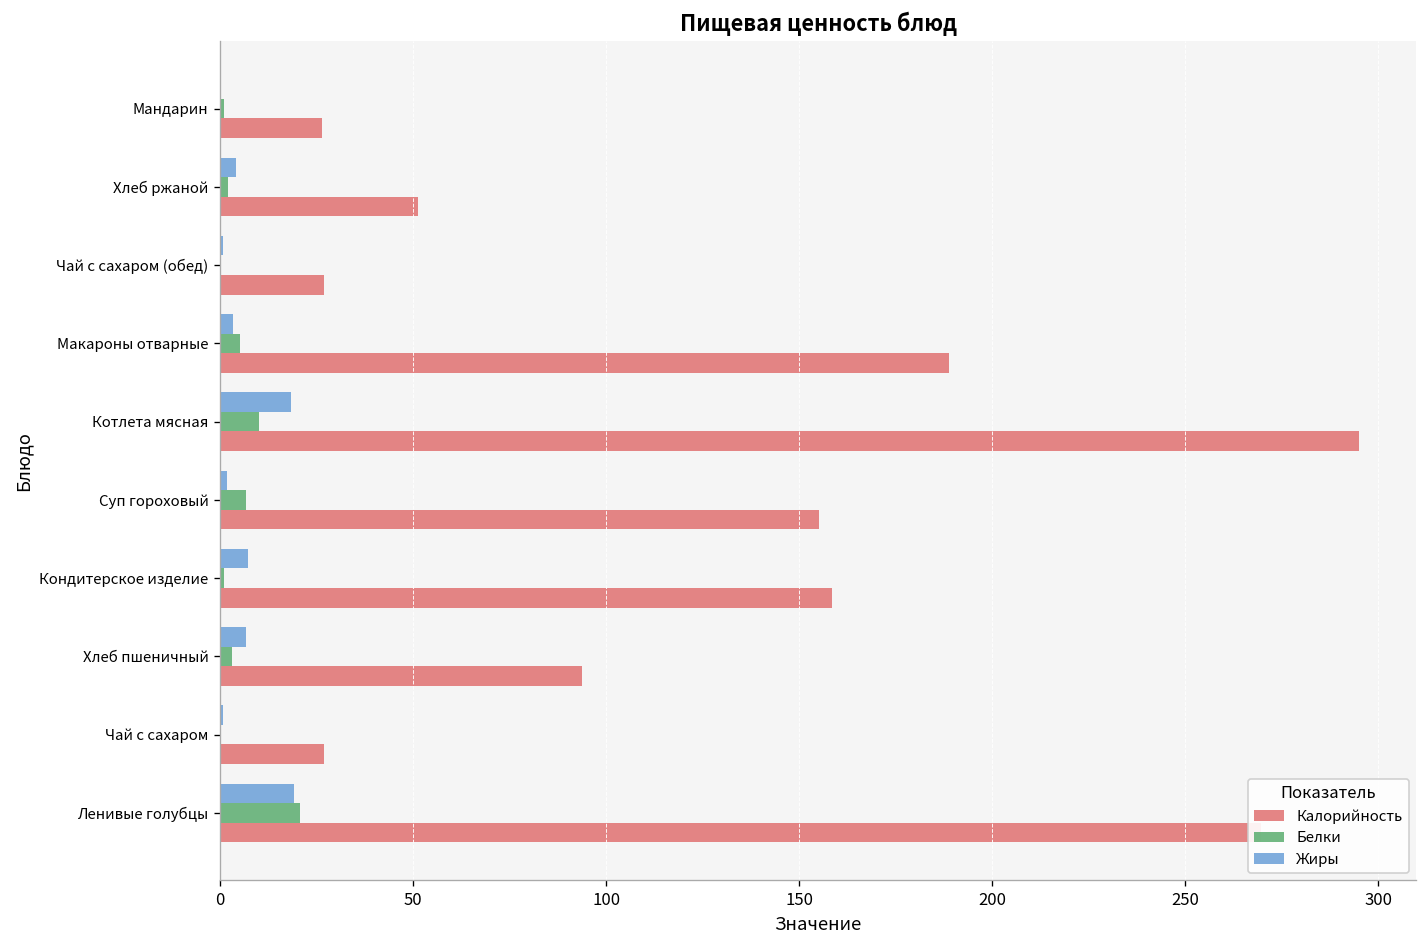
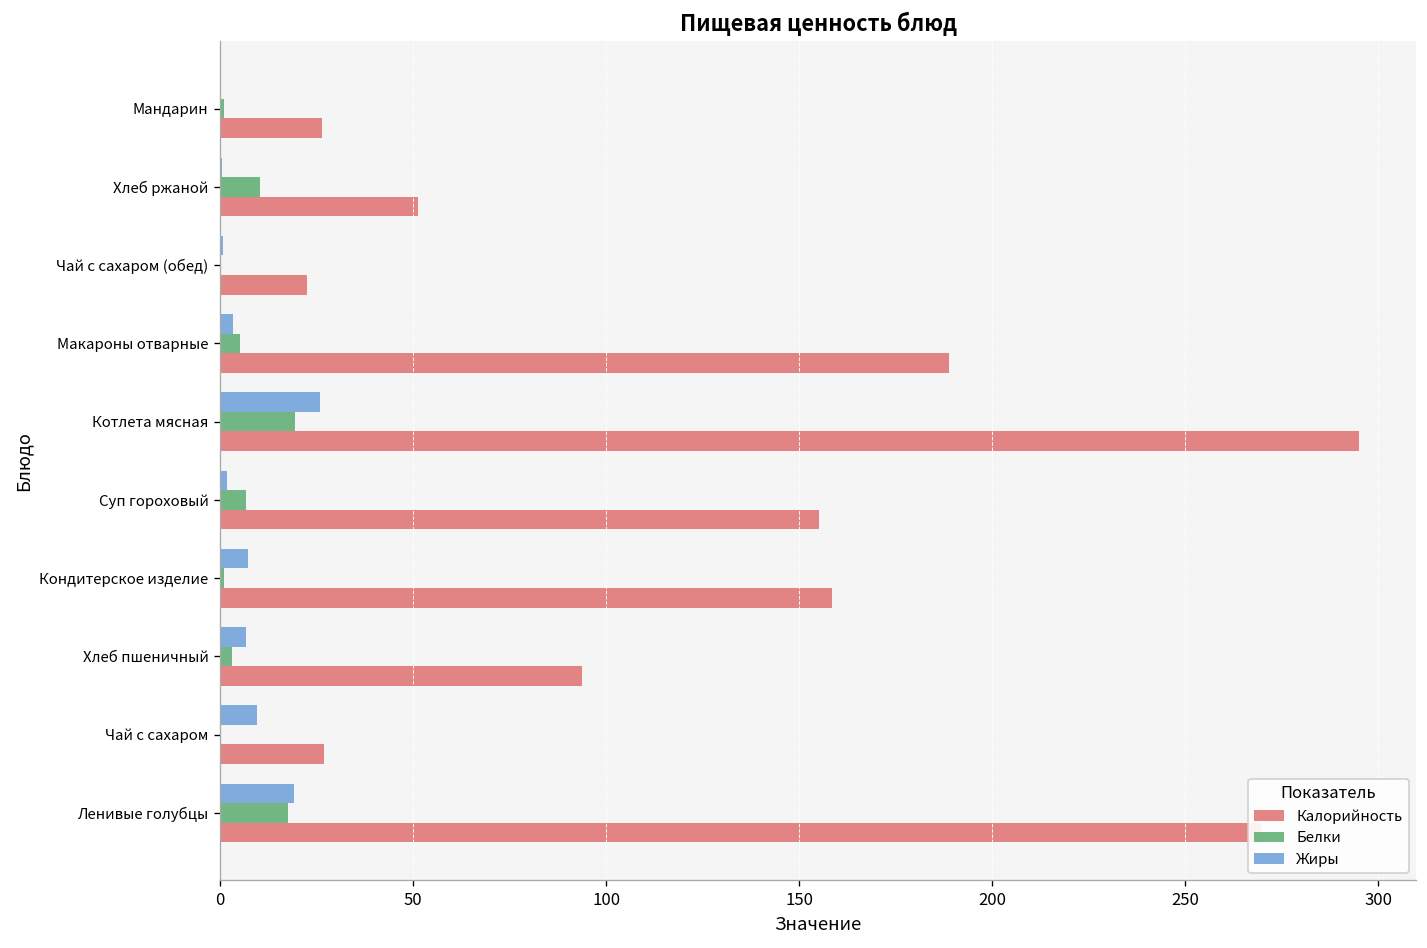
Жиры, Хлеб ржаной: 4 -> 0
Белки, Хлеб ржаной: 2 -> 10
Калорийность, Чай с сахаром (обед): 27 -> 23
Жиры, Котлета мясная: 18 -> 26
Белки, Котлета мясная: 10 -> 19
Жиры, Чай с сахаром: 1 -> 10
Белки, Ленивые голубцы: 21 -> 18
